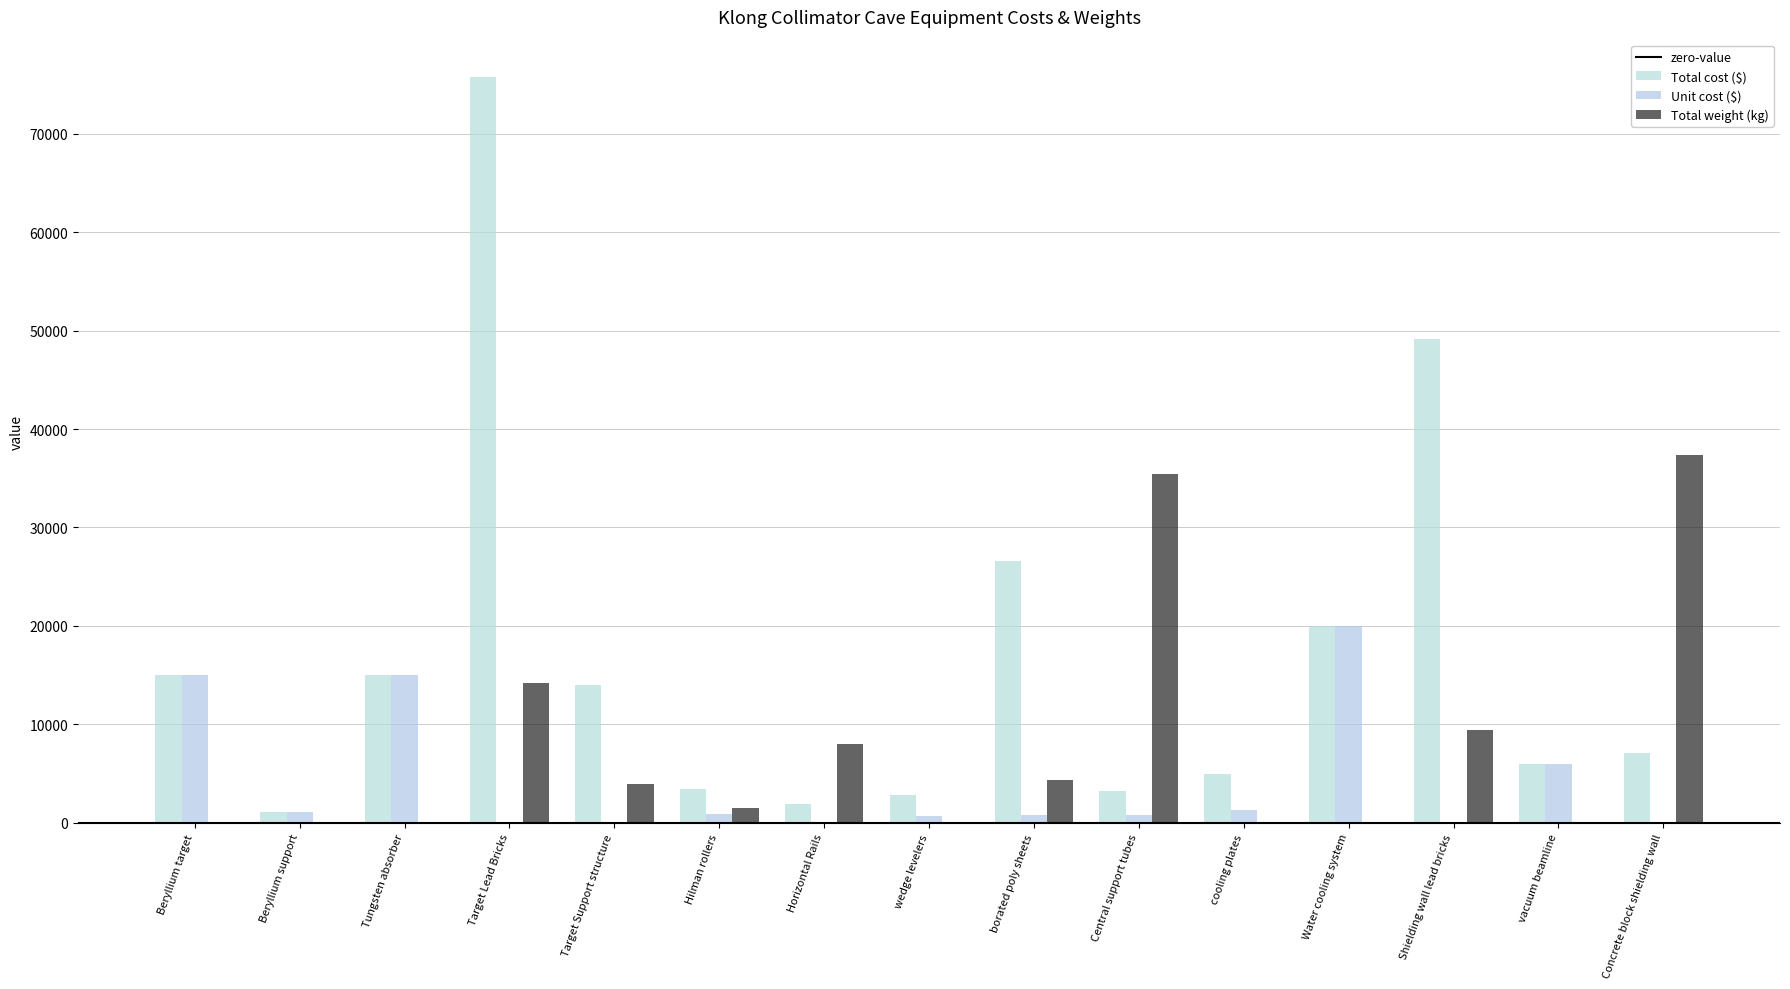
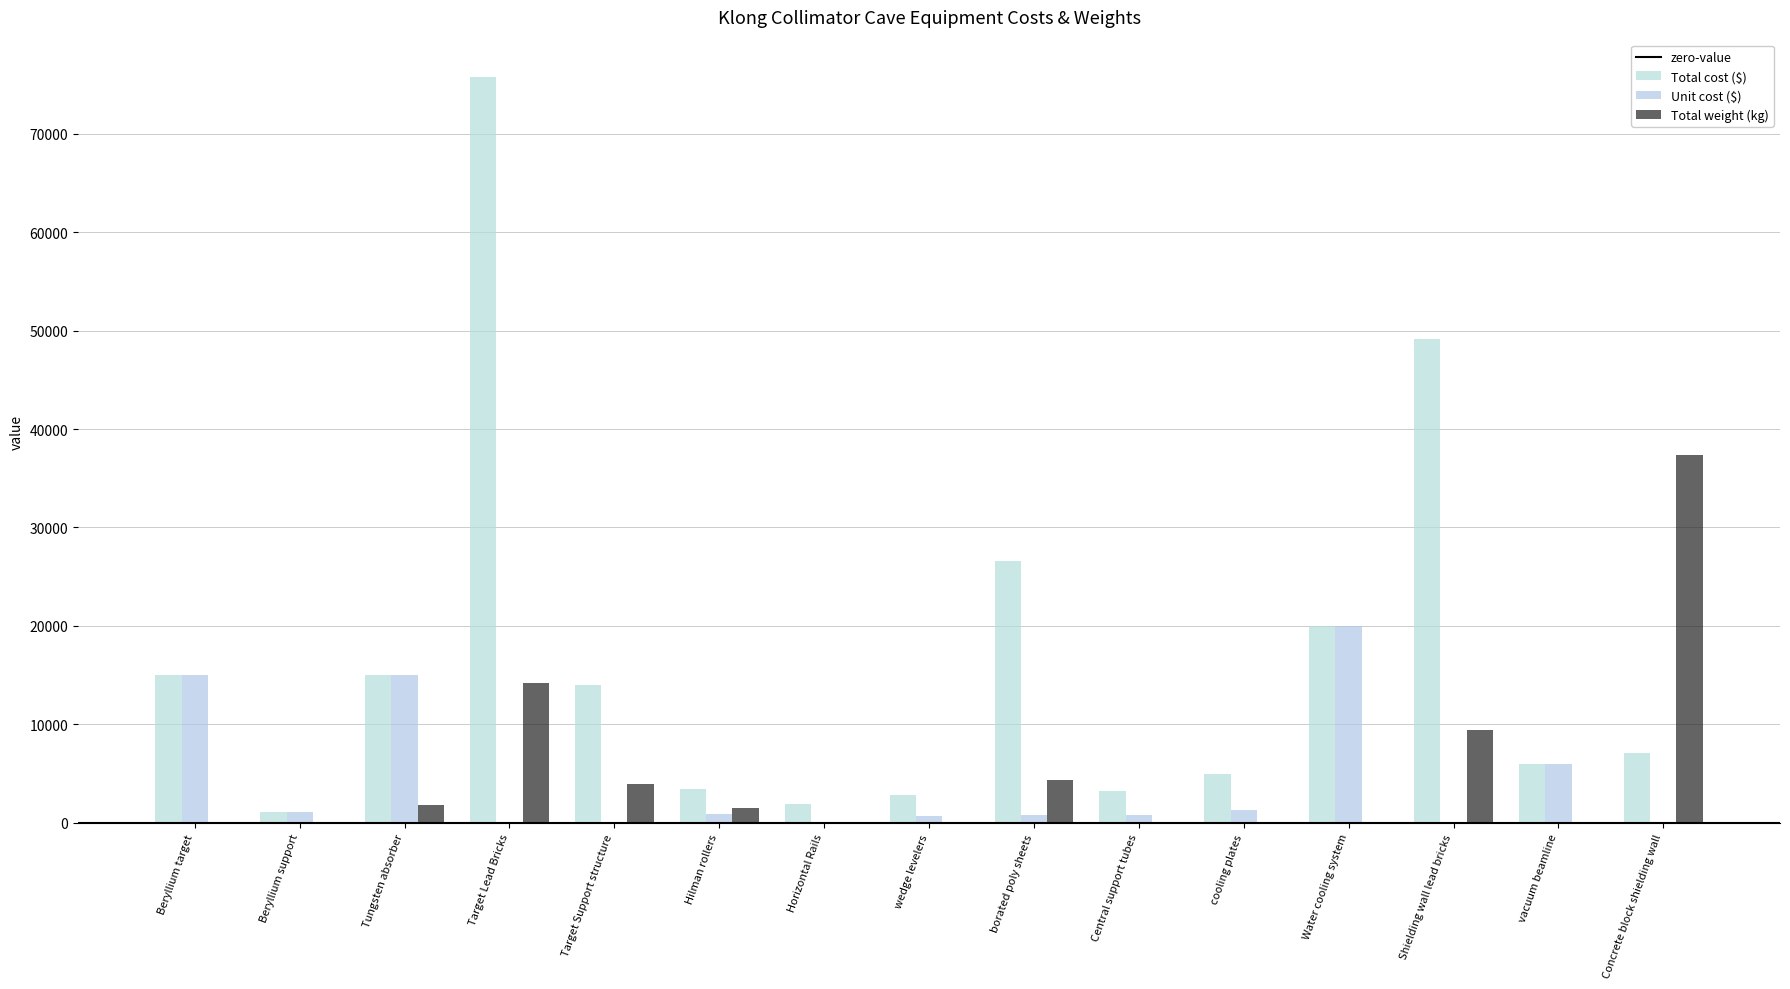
Total weight (kg), Tungsten absorber: 0 -> 2000
Total weight (kg), Horizontal Rails: 8000 -> 0
Total weight (kg), Central support tubes: 35000 -> 0
